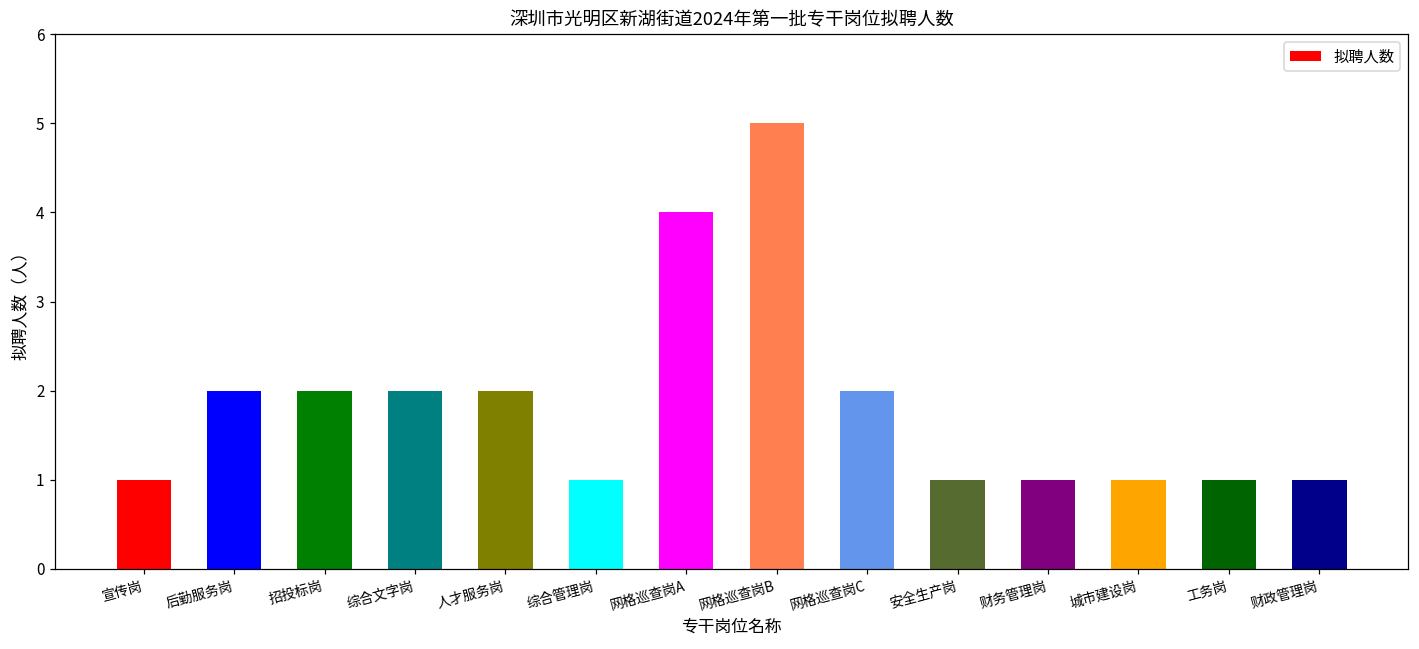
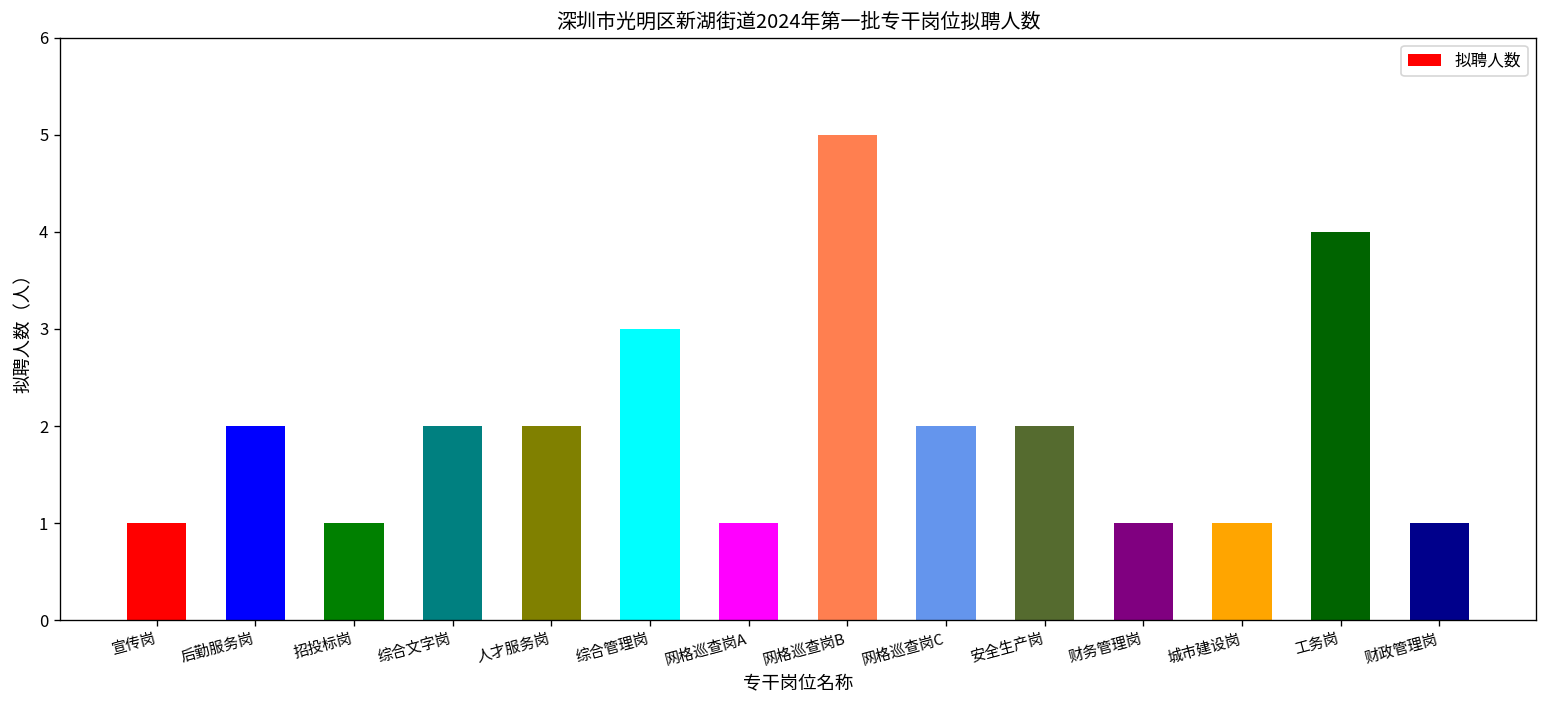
招投标岗: 2 -> 1
综合管理岗: 1 -> 3
网格巡查岗A: 4 -> 1
安全生产岗: 1 -> 2
工务岗: 1 -> 4
